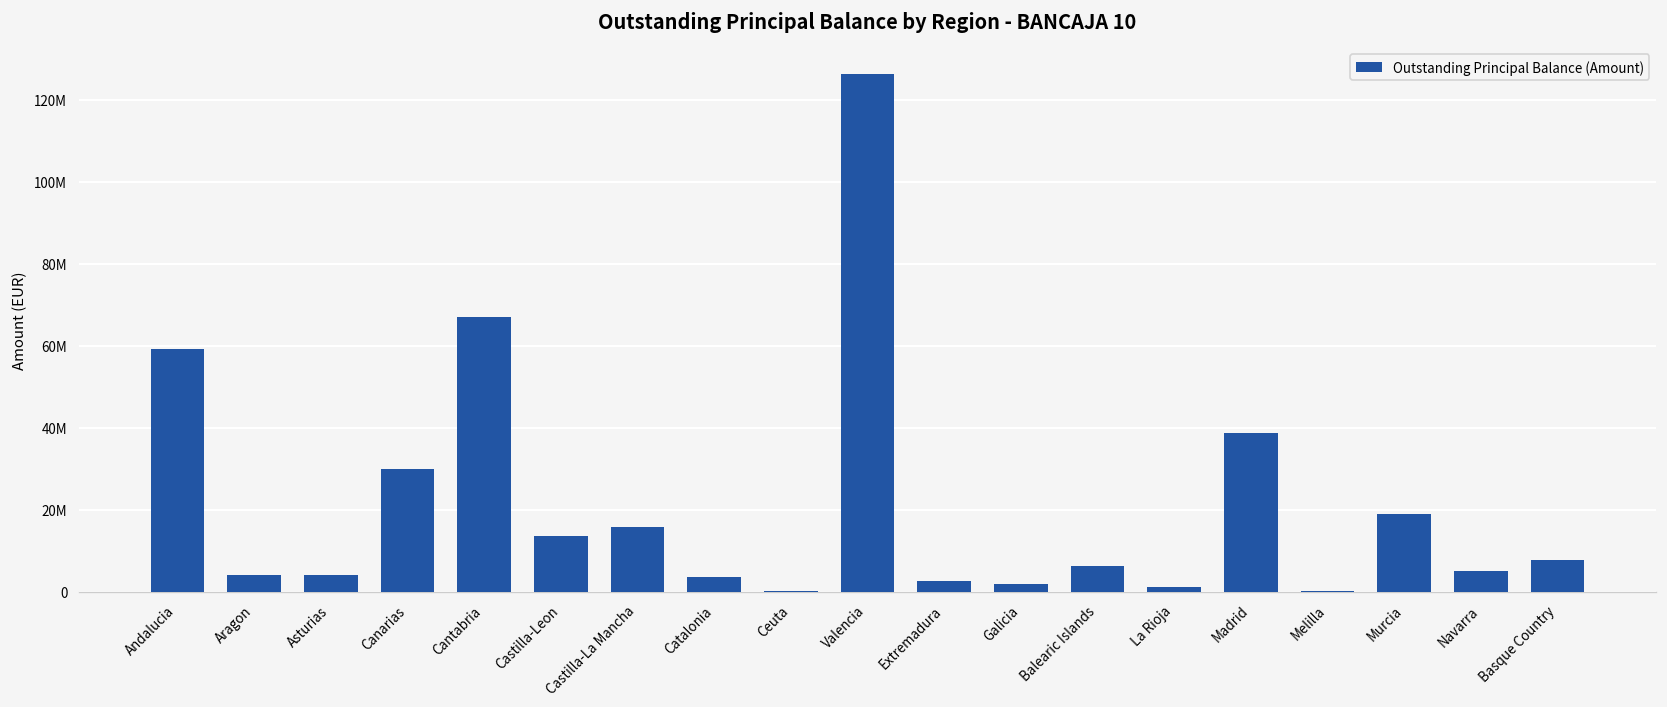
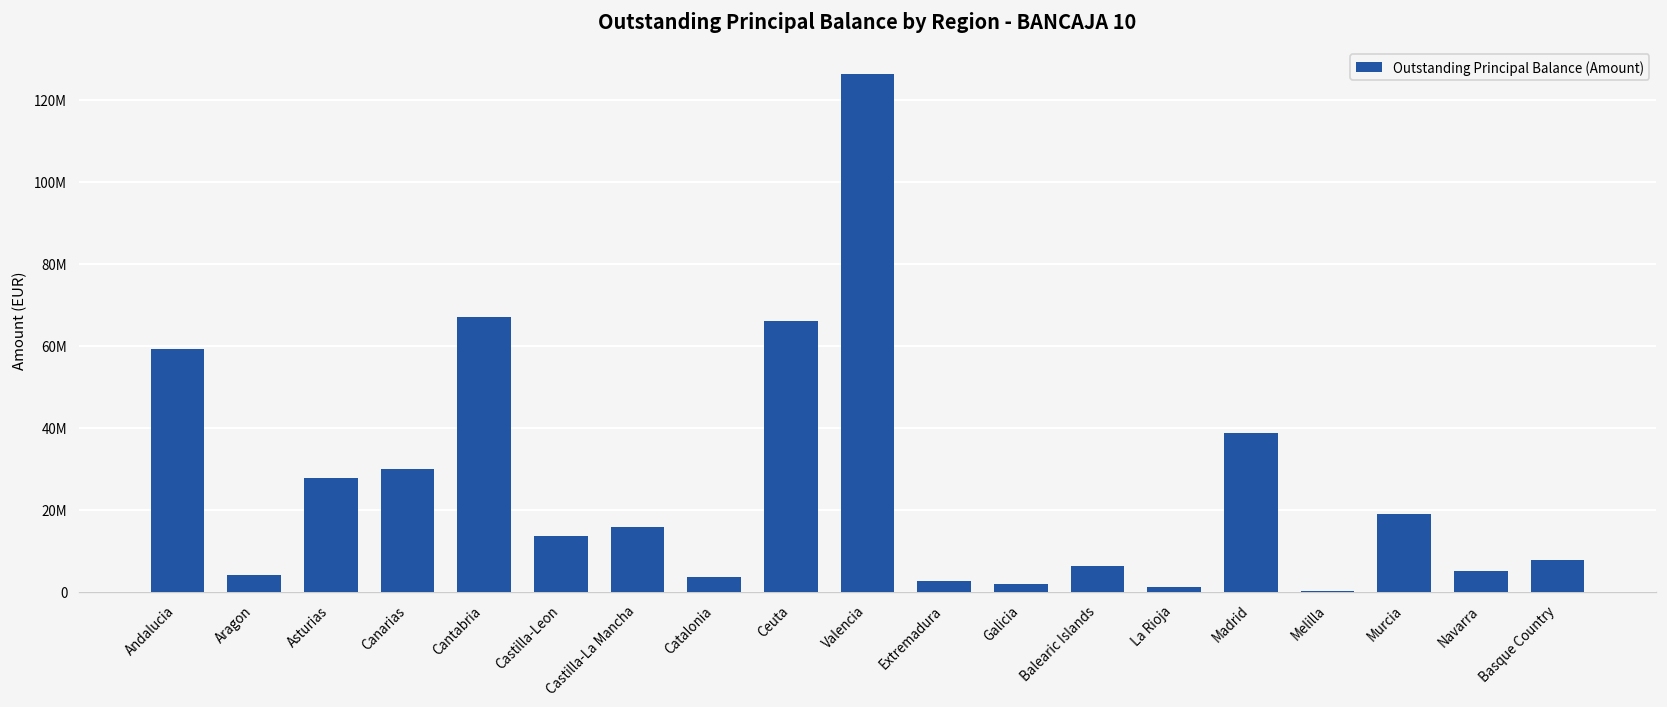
Asturias: 4000000 -> 28000000
Ceuta: 0 -> 66000000
